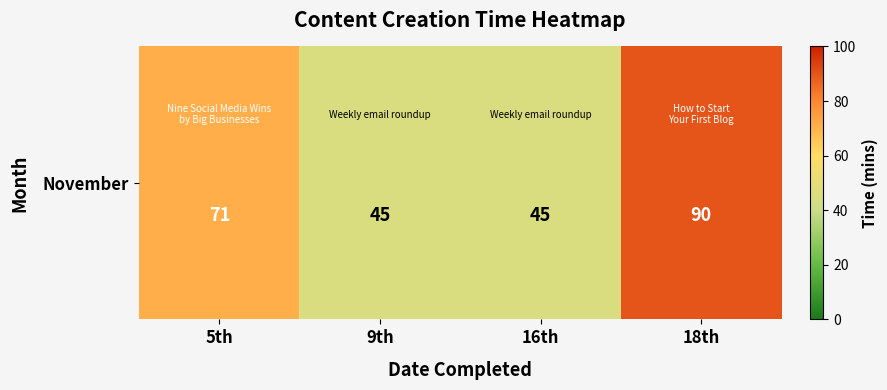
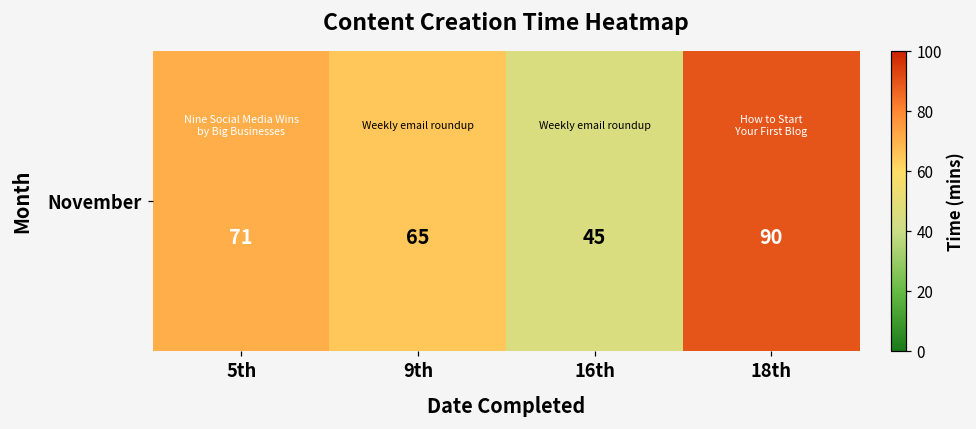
November, 9th: 45 -> 65
